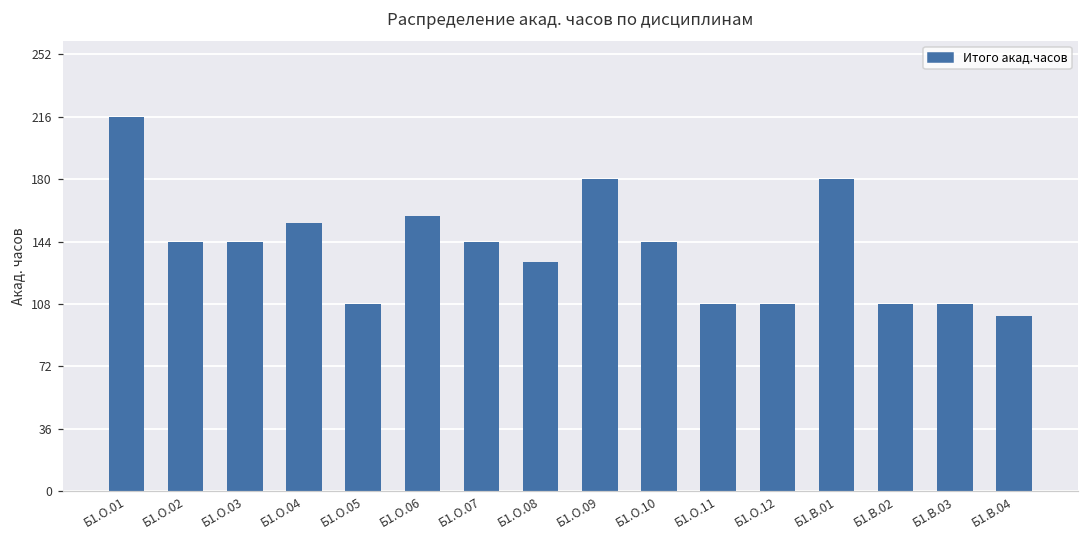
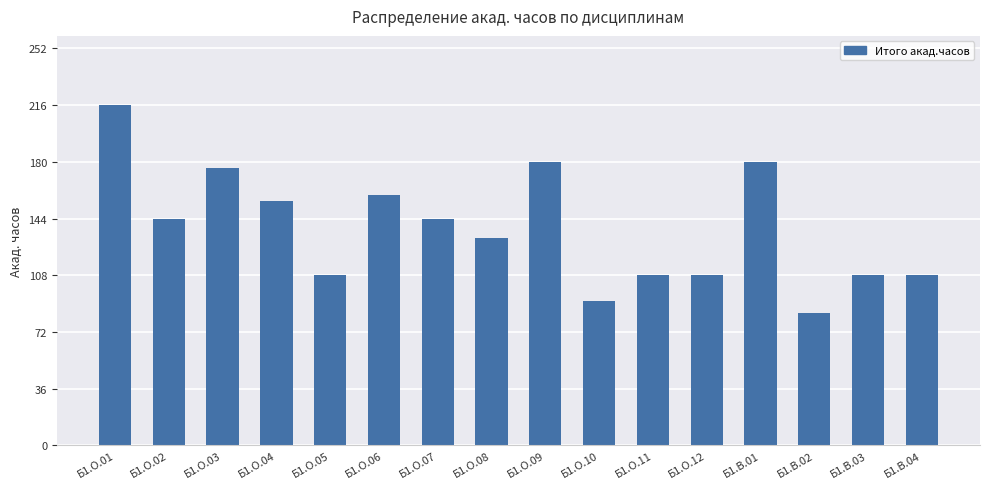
Б1.О.03: 144 -> 176
Б1.О.10: 144 -> 92
Б1.В.02: 108 -> 84
Б1.В.04: 101 -> 108
